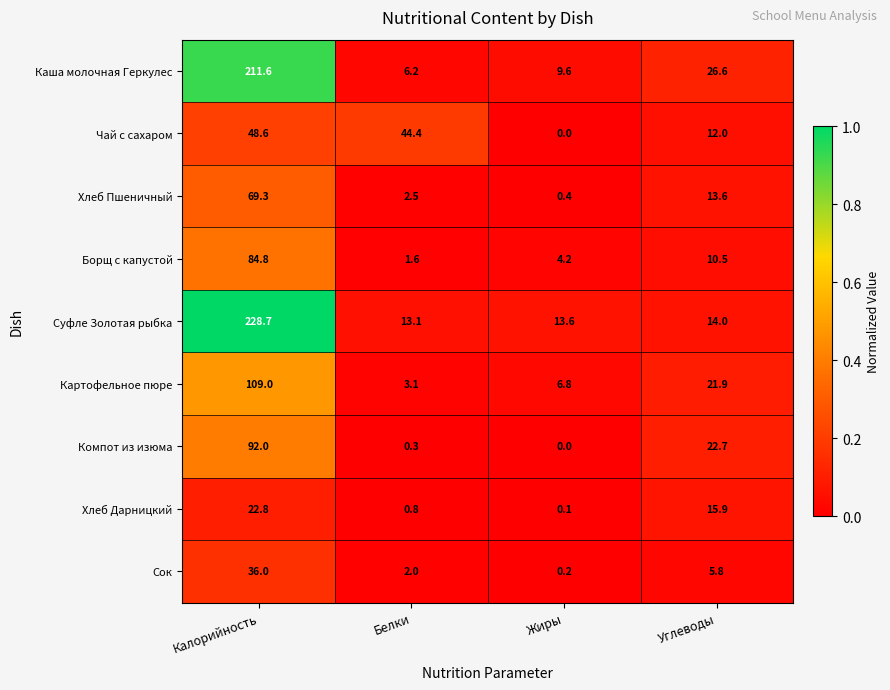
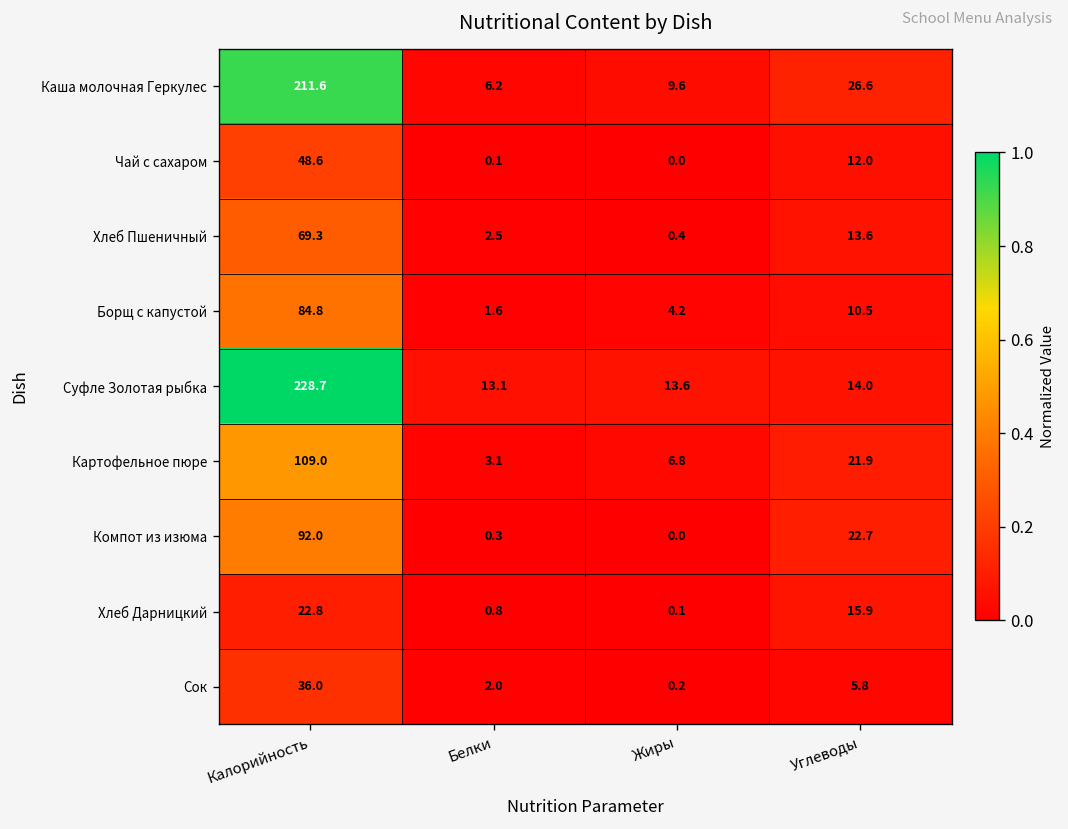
Чай с сахаром, Белки: 44.4 -> 0.1
